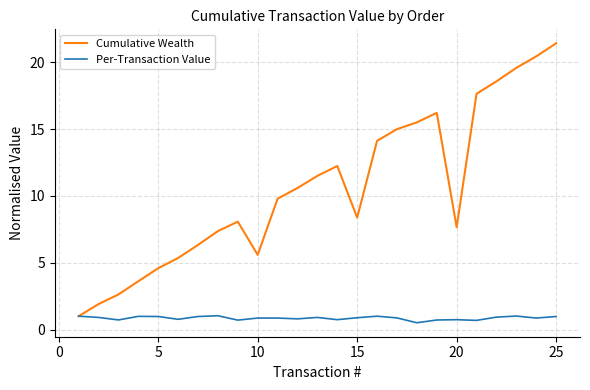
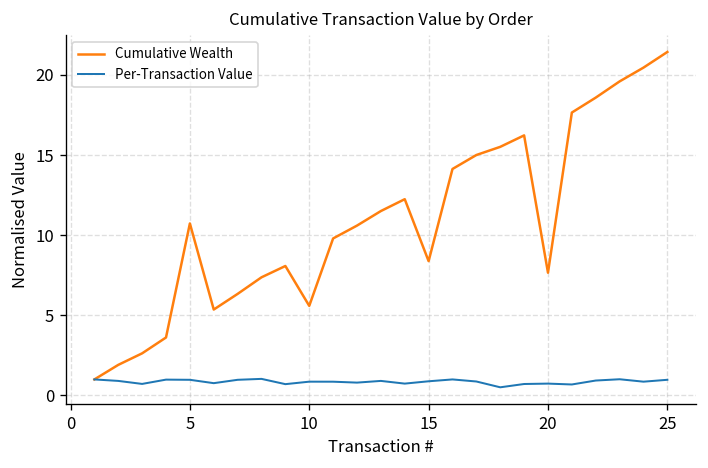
Cumulative Wealth, 5: 4.6 -> 10.7
